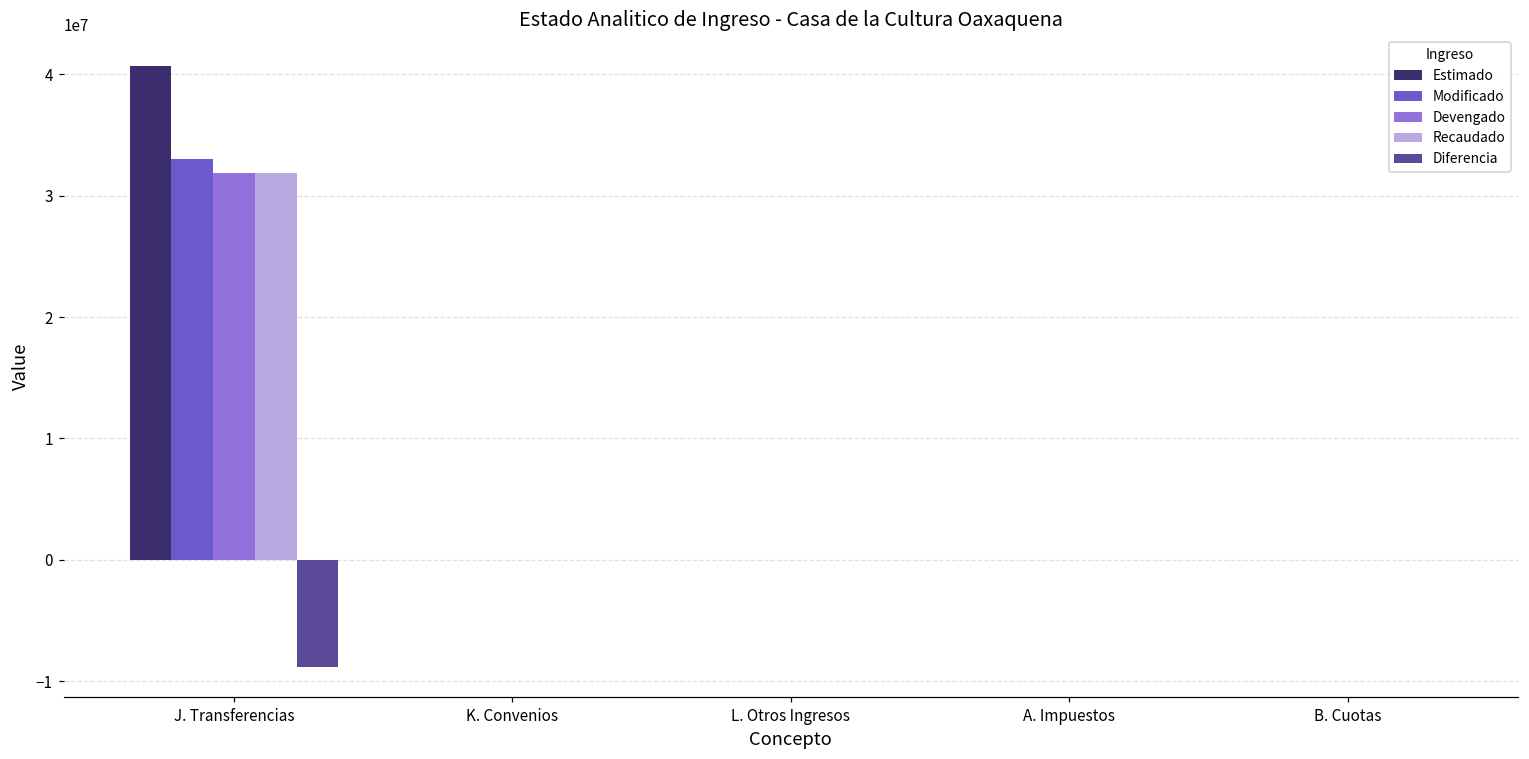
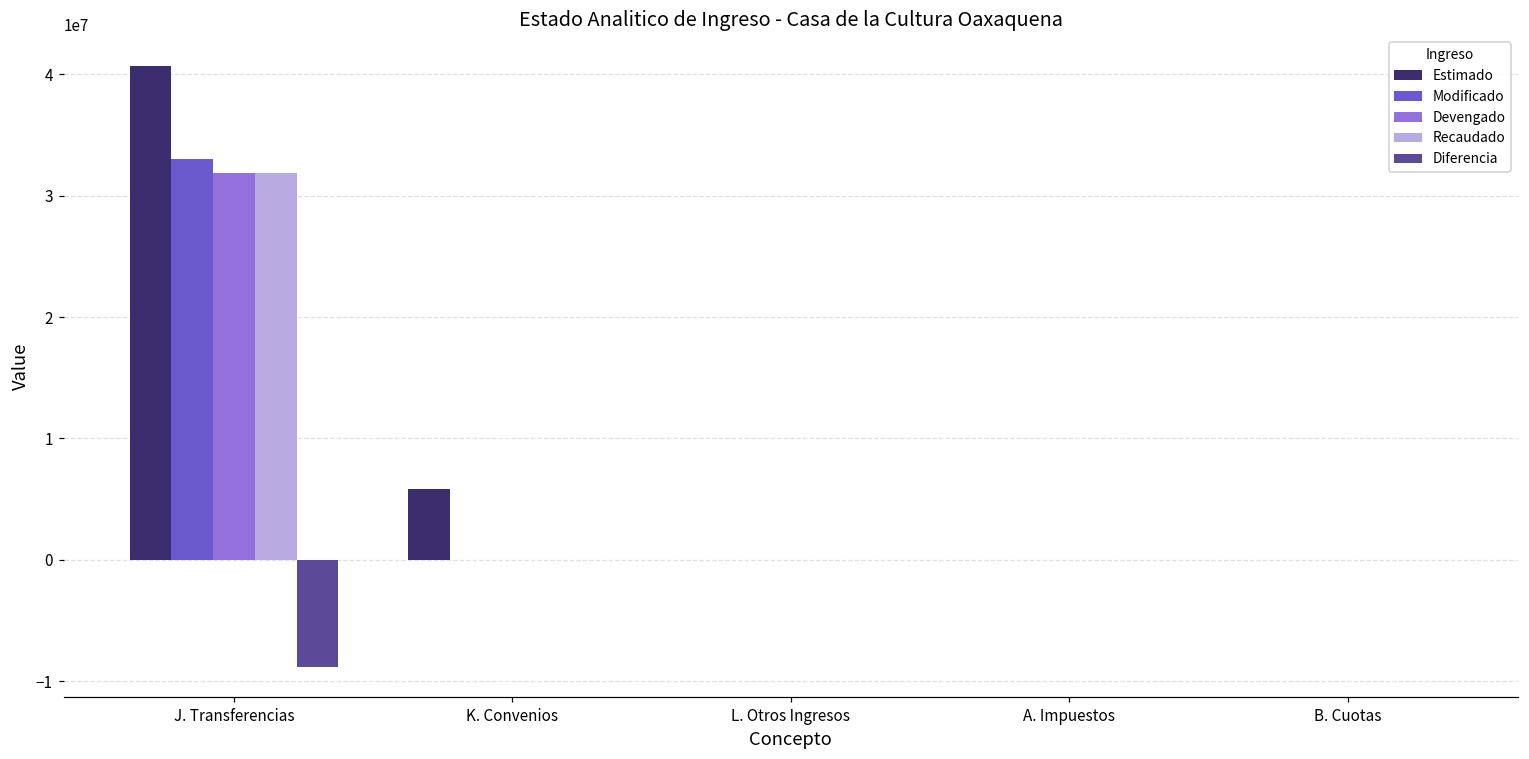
Estimado, K. Convenios: 0 -> 5800000
